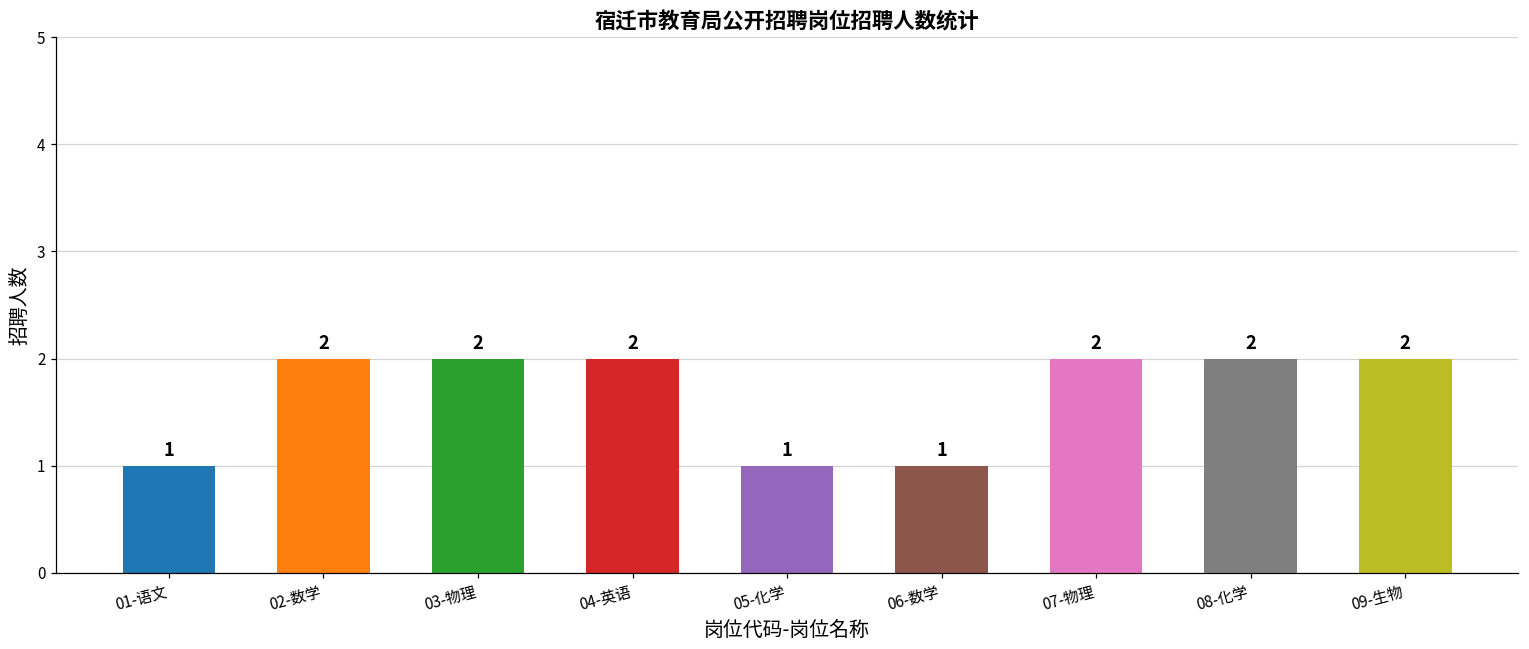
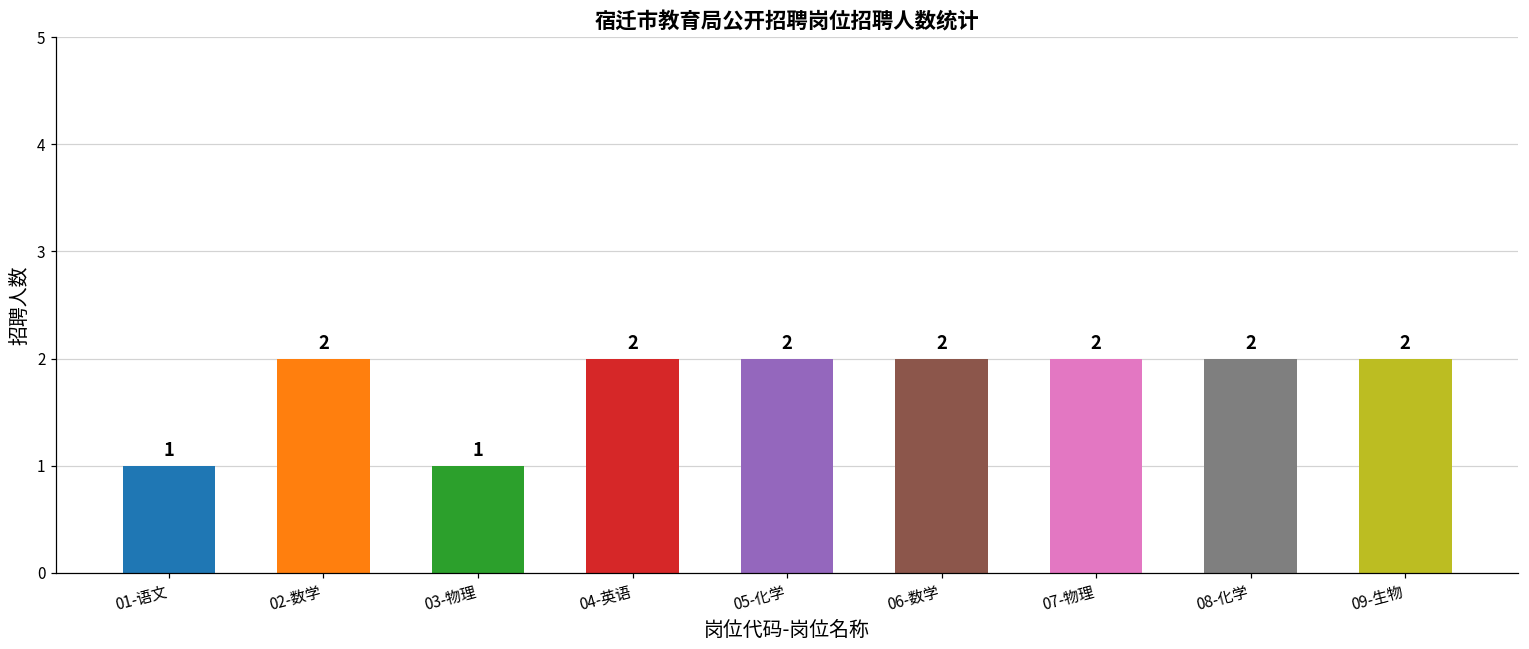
03-物理: 2 -> 1
05-化学: 1 -> 2
06-数学: 1 -> 2
